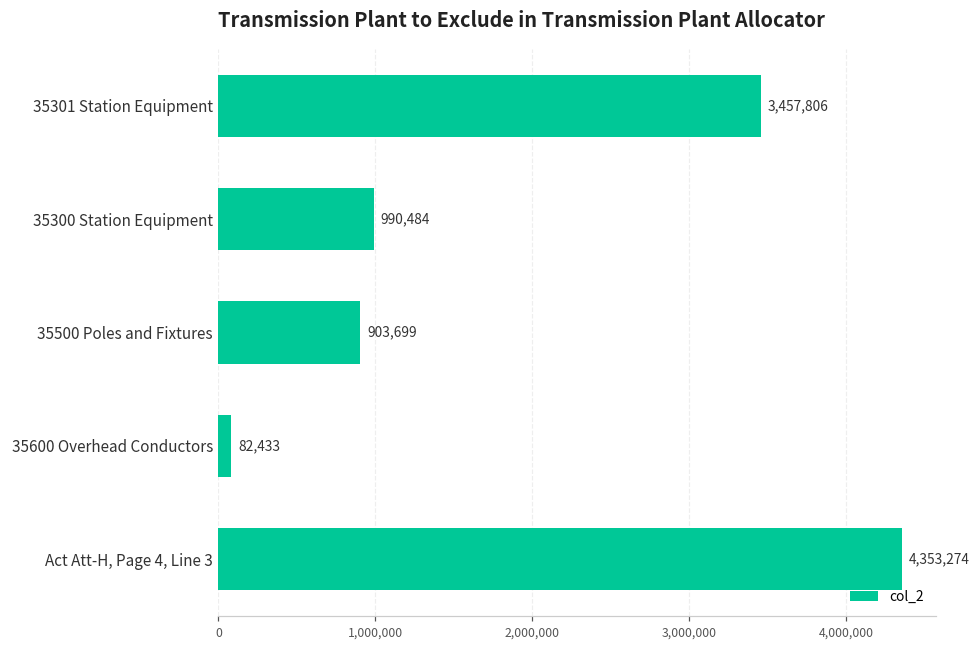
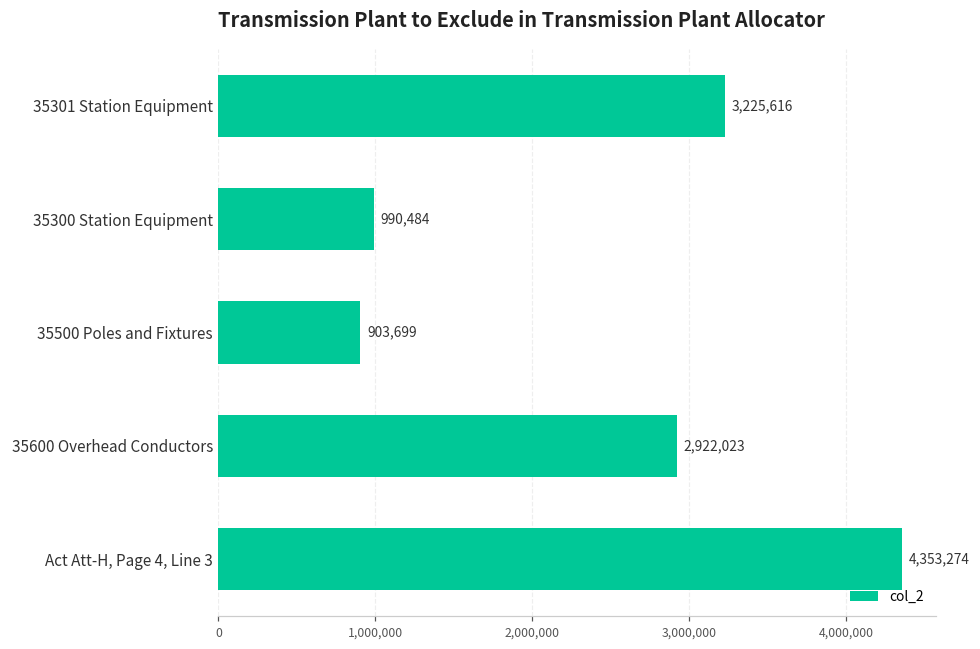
35301 Station Equipment: 3,457,806 -> 3,225,616
35600 Overhead Conductors: 82,433 -> 2,922,023
